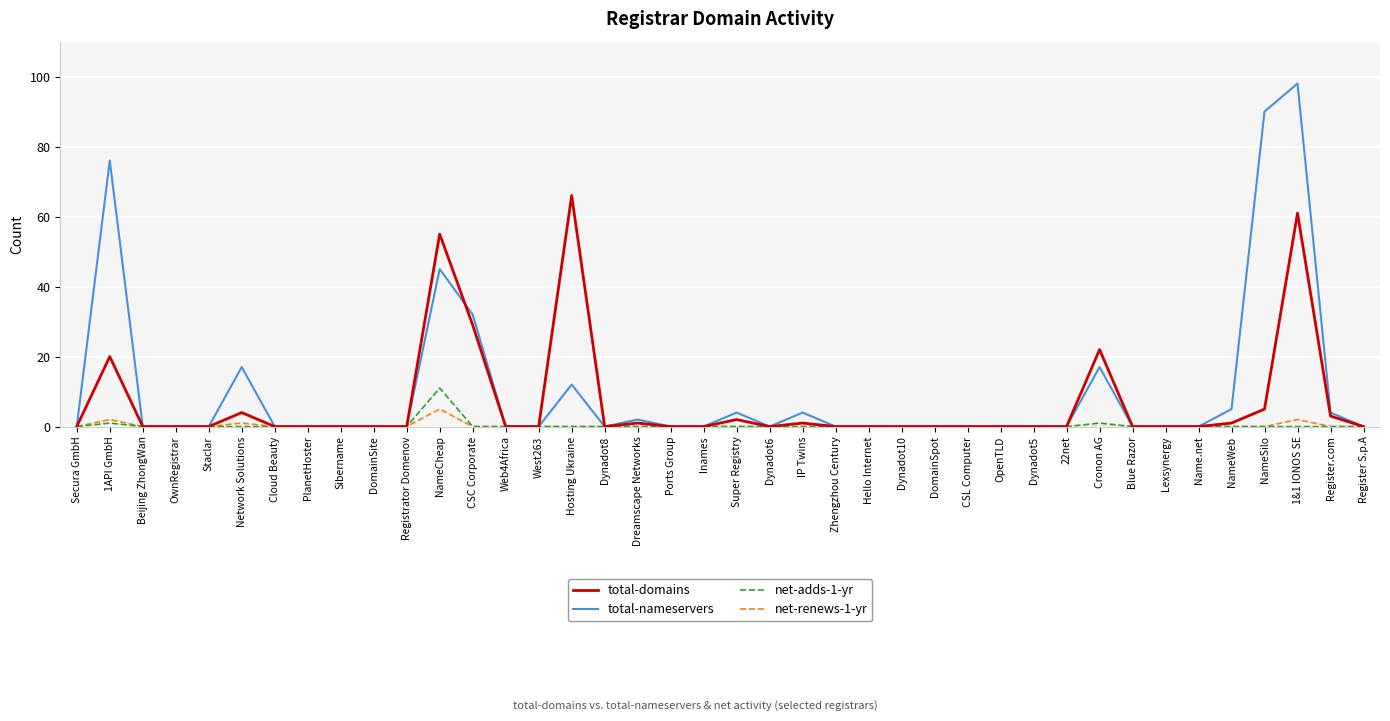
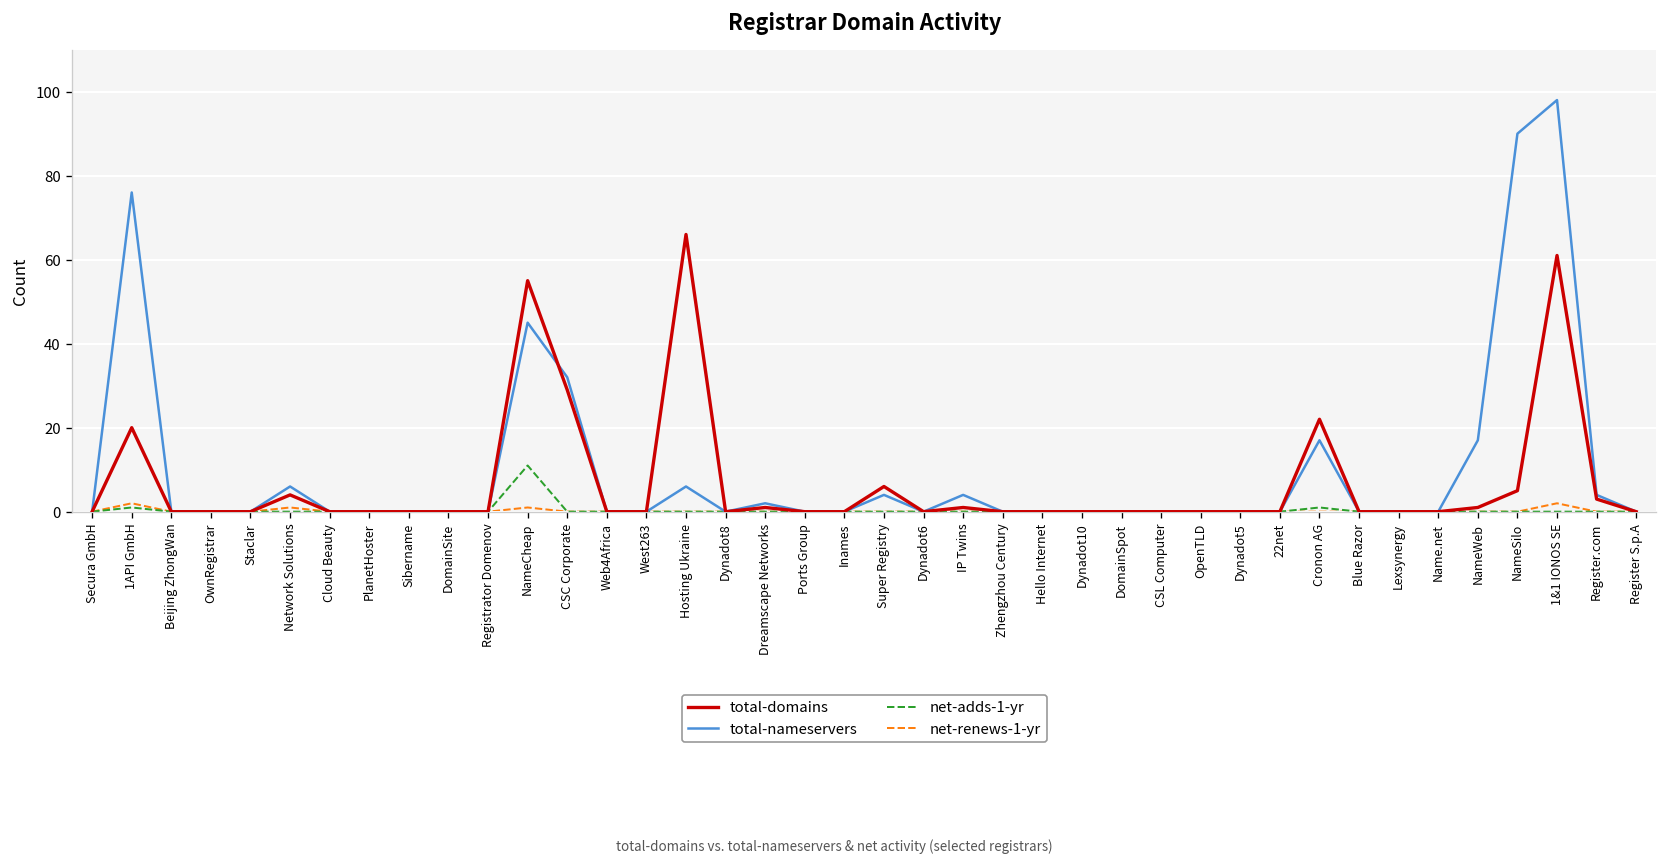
total-nameservers, Network Solutions: 17 -> 6
net-renews-1-yr, NameCheap: 5 -> 1
total-nameservers, Hosting Ukraine: 12 -> 6
total-domains, Super Registry: 2 -> 6
total-nameservers, NameWeb: 5 -> 17
